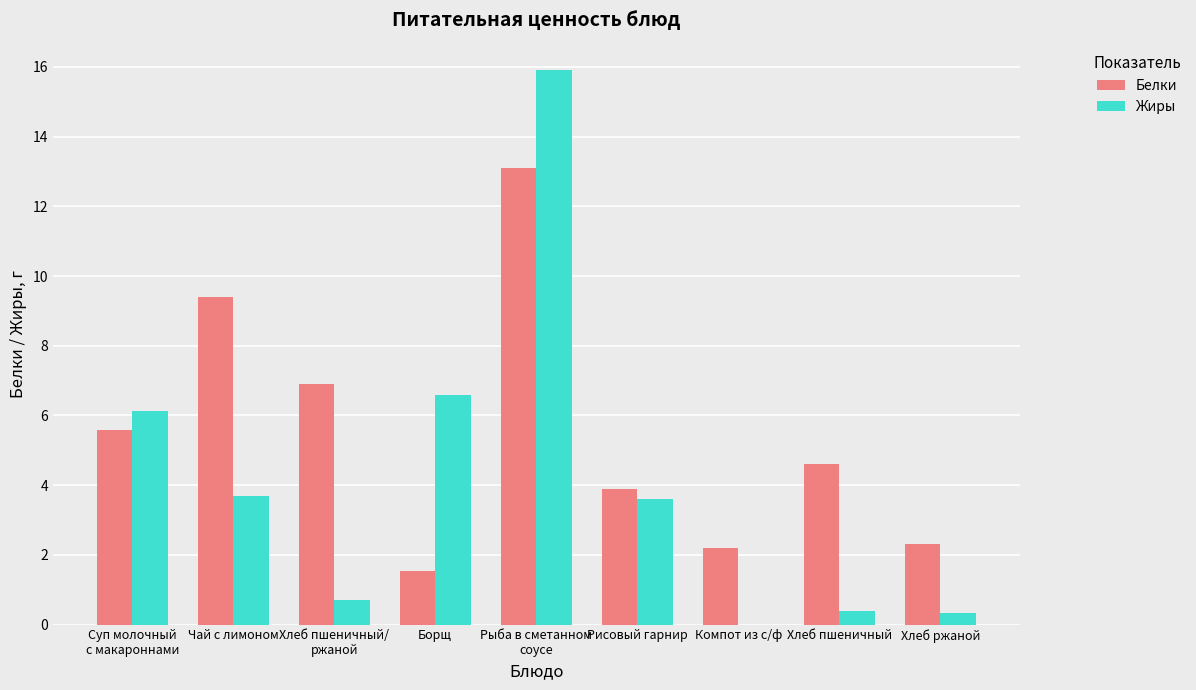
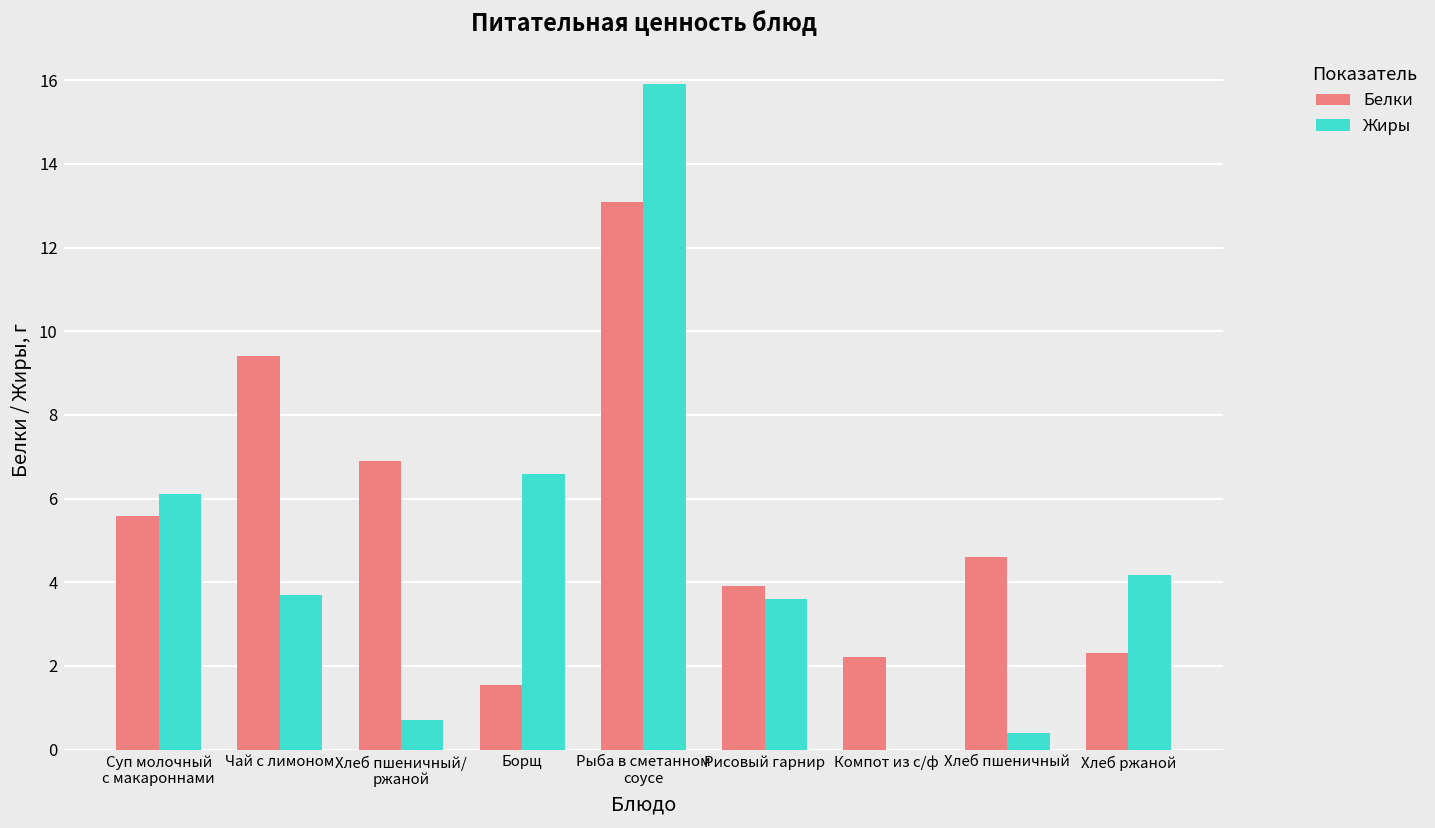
Жиры, Хлеб ржаной: 0.3 -> 4.2
